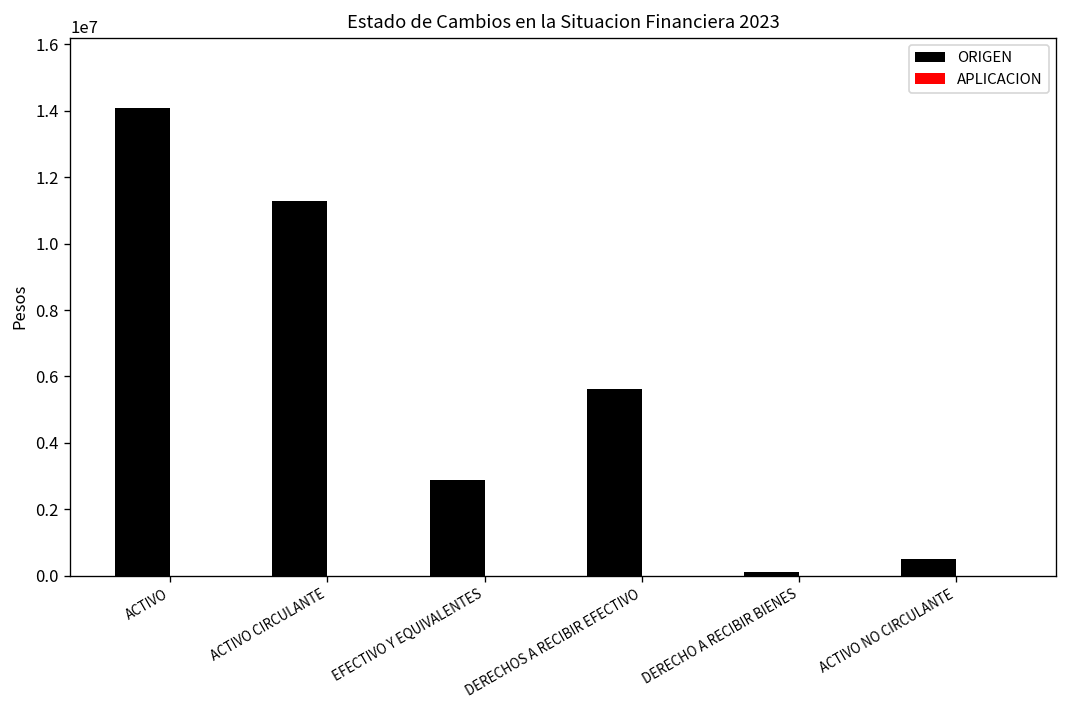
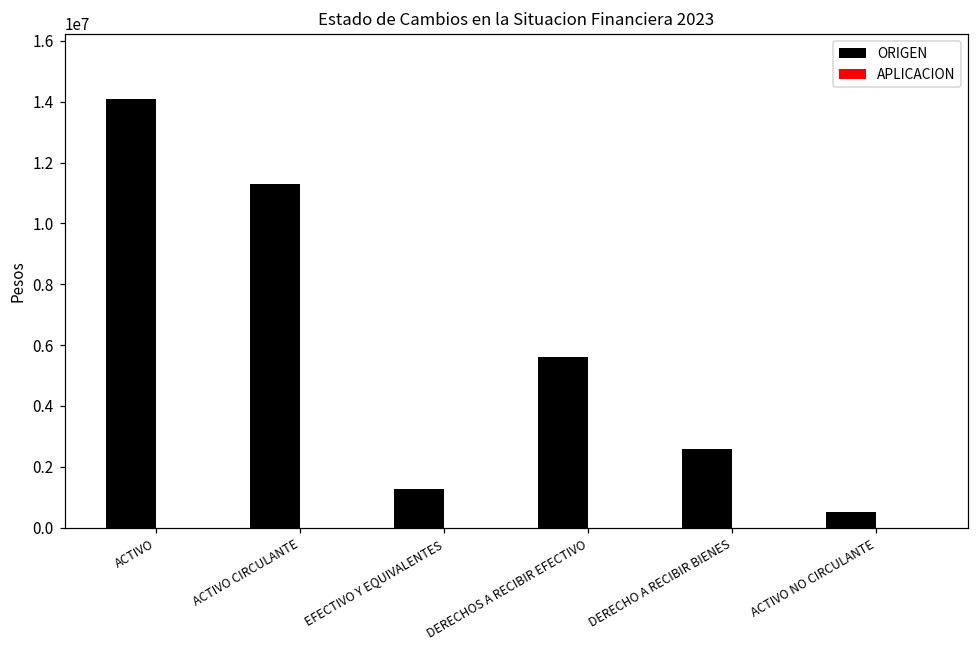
ORIGEN, EFECTIVO Y EQUIVALENTES: 2900000 -> 1300000
ORIGEN, DERECHO A RECIBIR BIENES: 100000 -> 2600000
